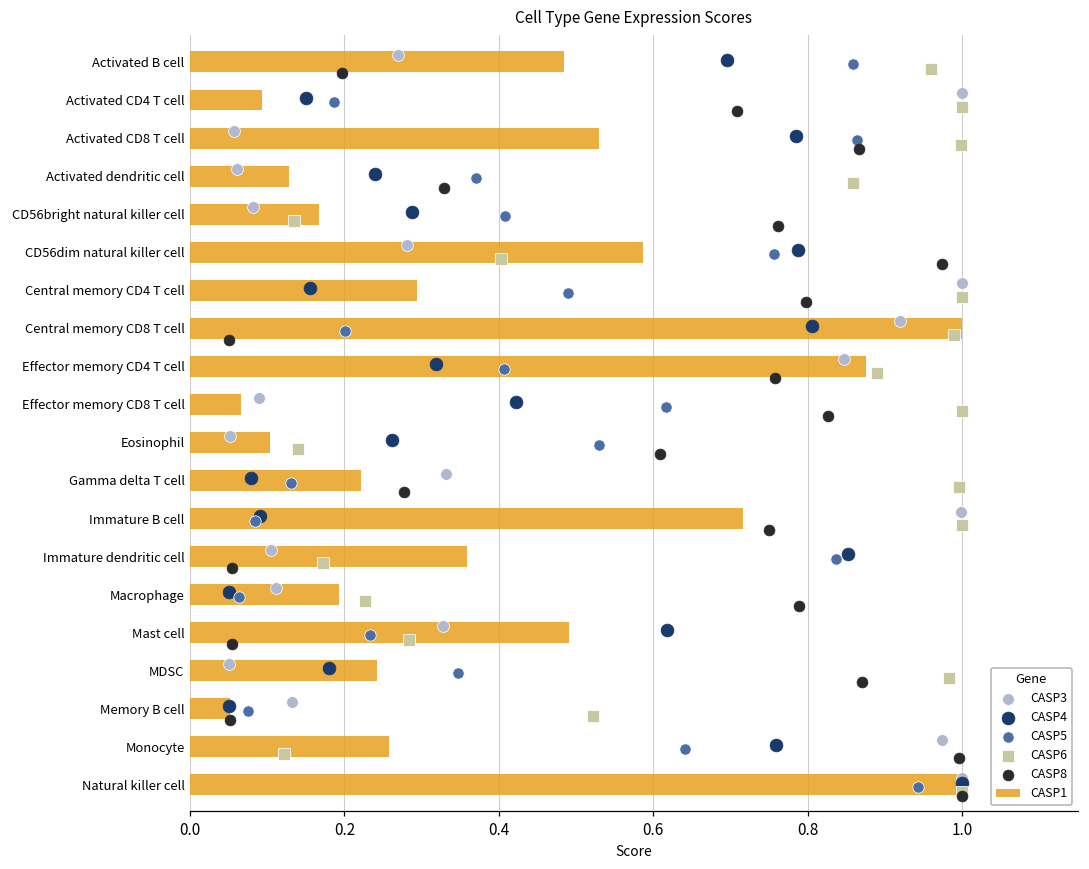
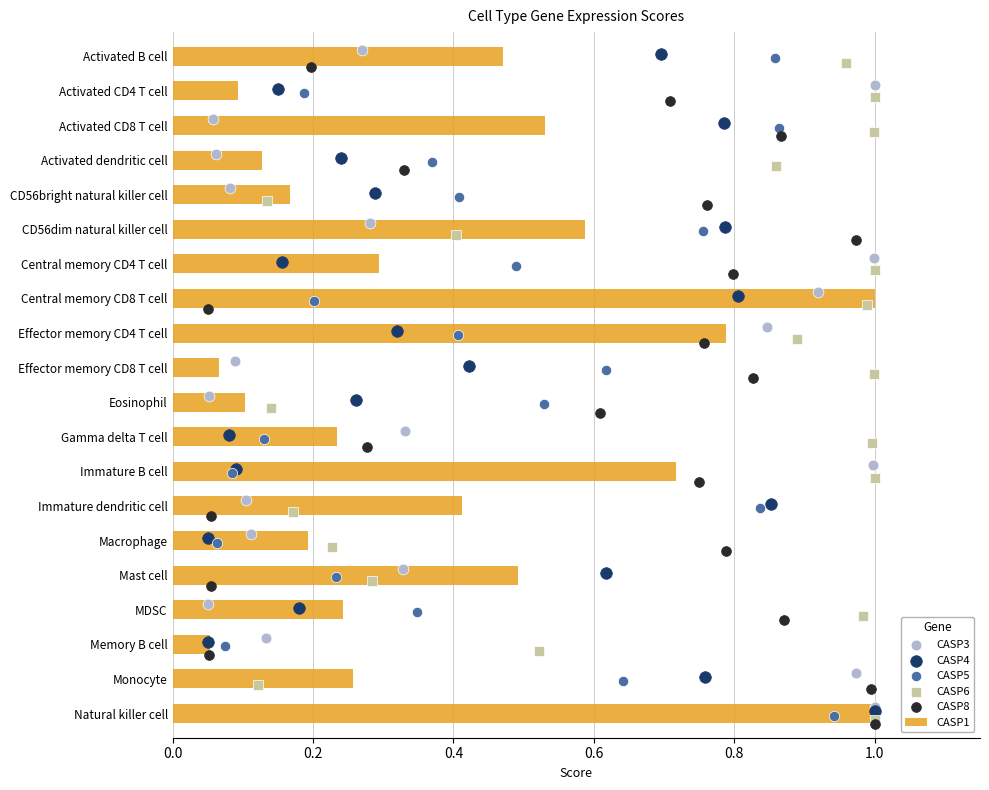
CASP1, Activated B cell: 0.48 -> 0.47
CASP1, Effector memory CD4 T cell: 0.87 -> 0.79
CASP1, Gamma delta T cell: 0.22 -> 0.23
CASP1, Immature dendritic cell: 0.36 -> 0.41
